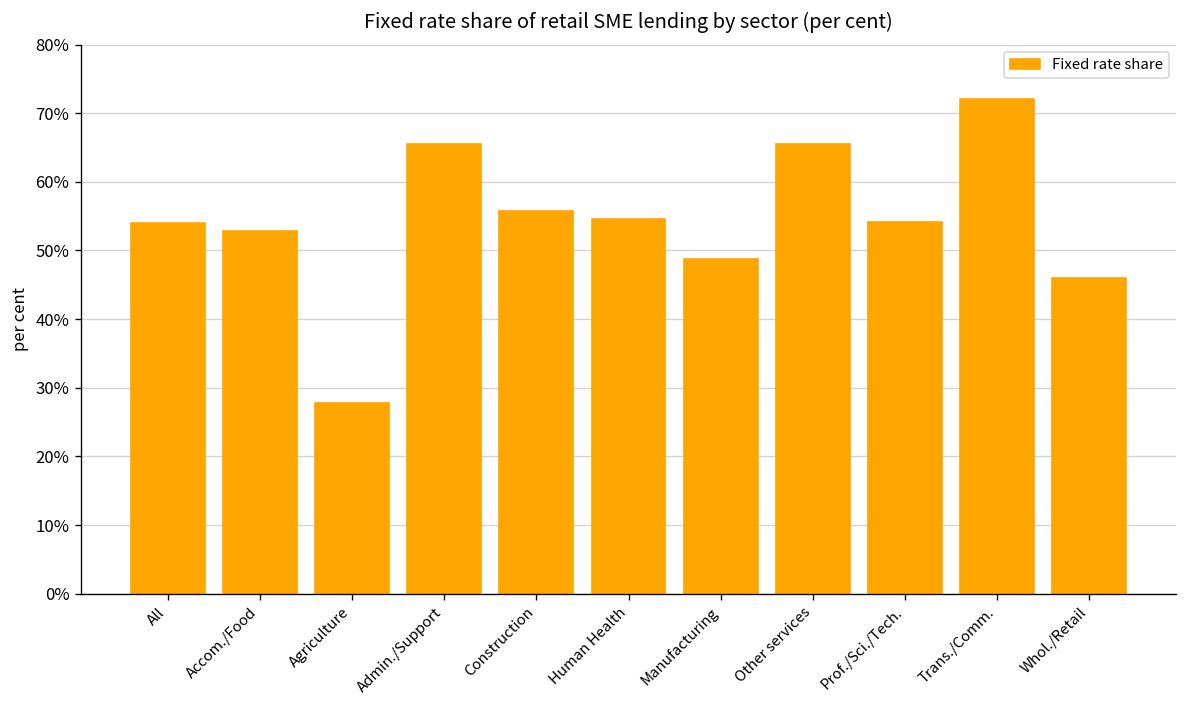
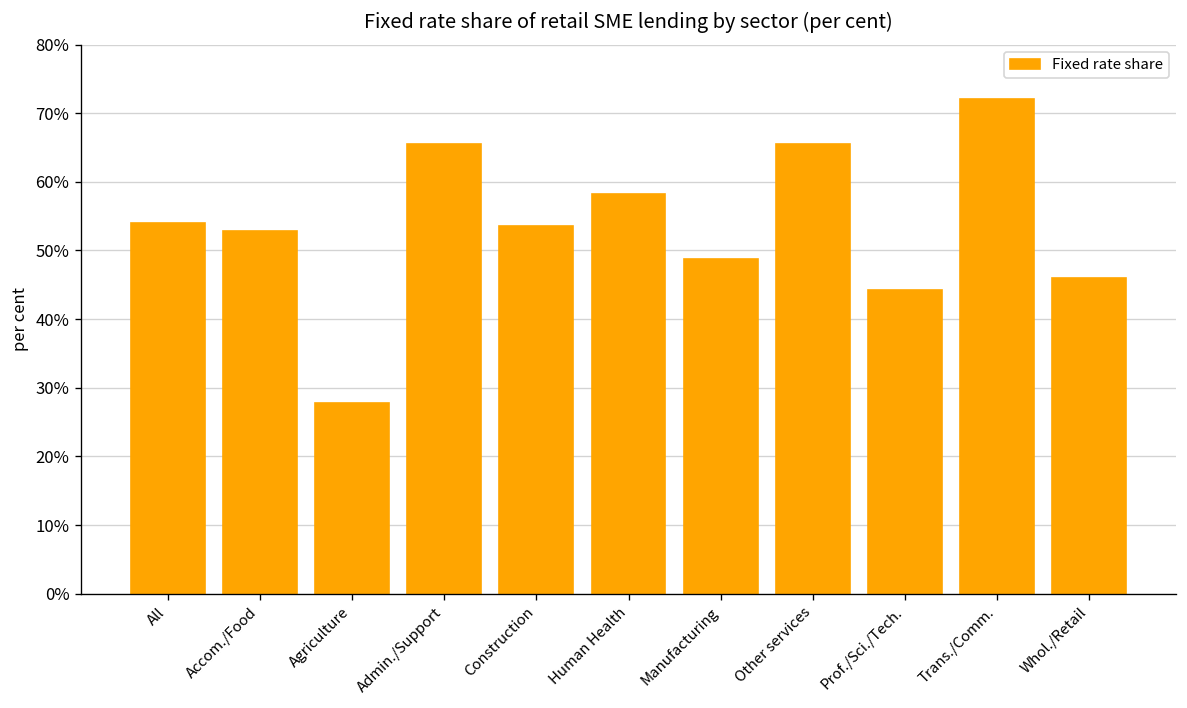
Construction: 56% -> 54%
Human Health: 55% -> 58%
Prof./Sci./Tech.: 54% -> 44%
